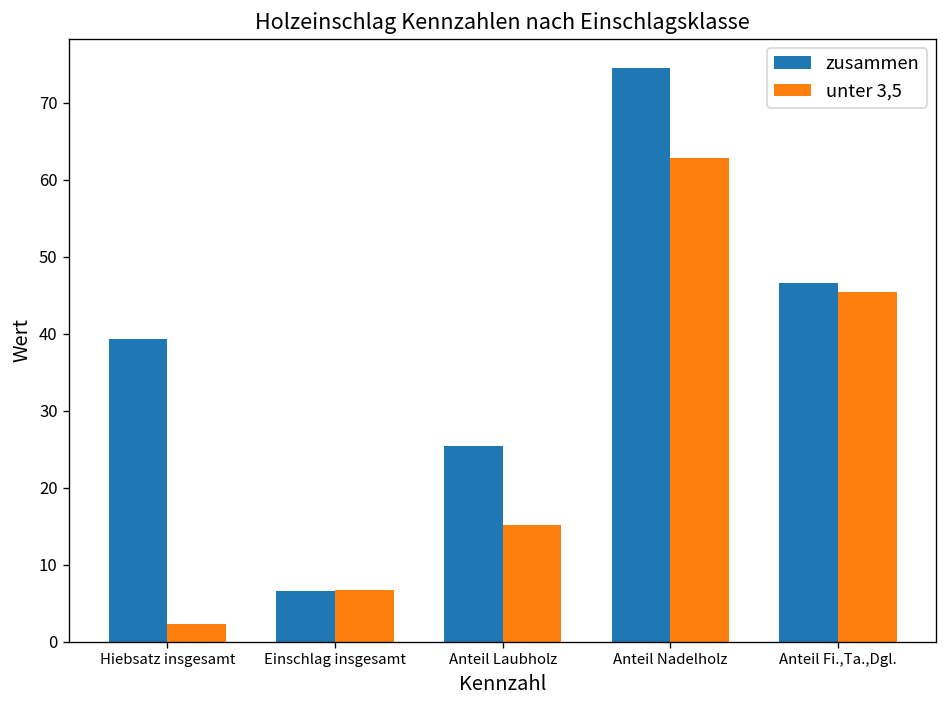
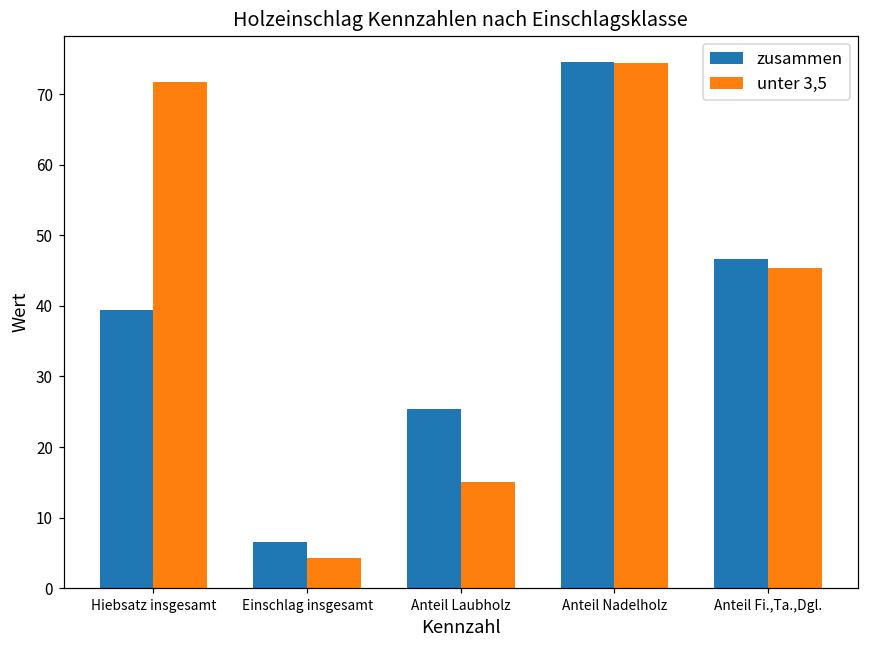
unter 3,5, Hiebsatz insgesamt: 2 -> 72
unter 3,5, Einschlag insgesamt: 7 -> 4
unter 3,5, Anteil Nadelholz: 63 -> 74
